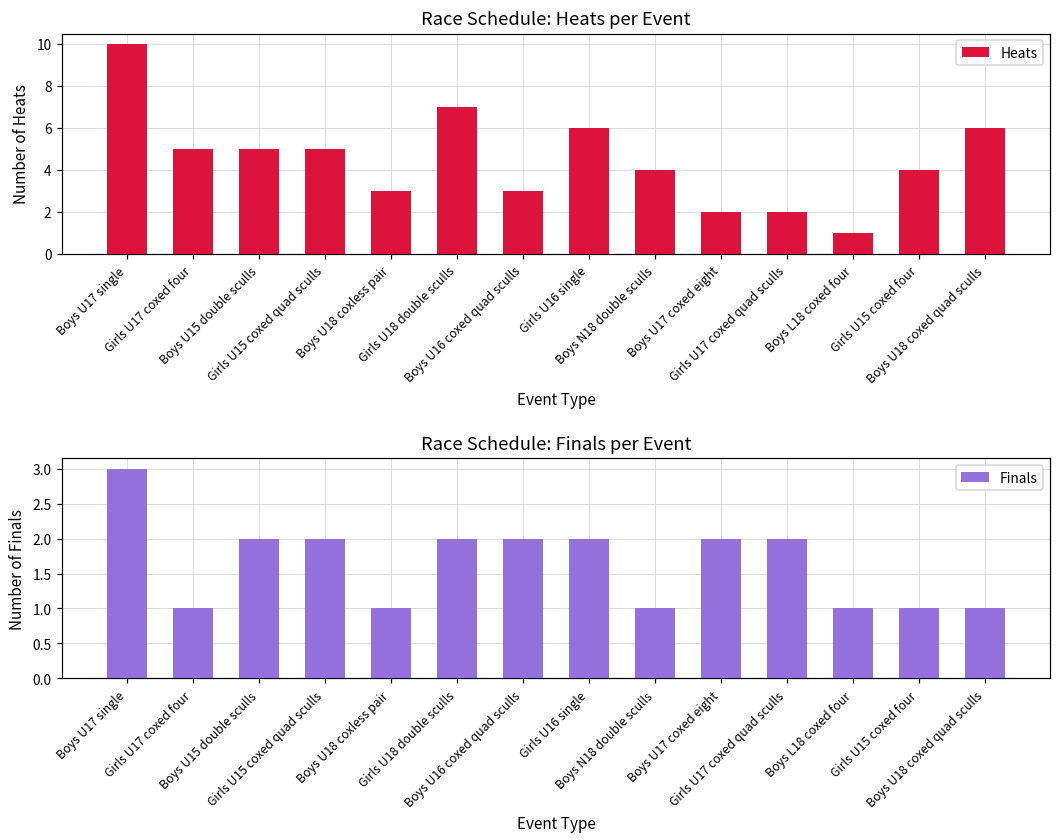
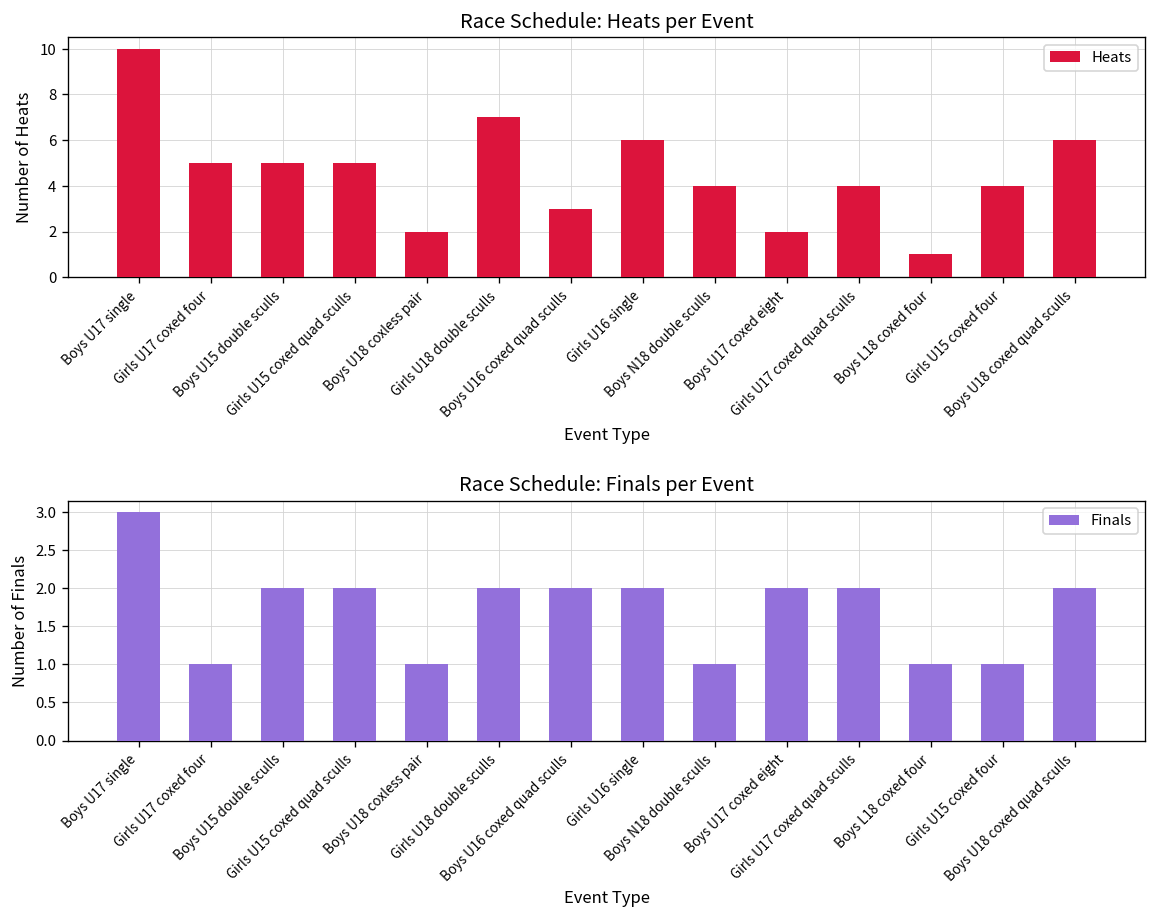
Race Schedule: Heats per Event, Boys U18 coxless pair: 3 -> 2
Race Schedule: Heats per Event, Girls U17 coxed quad sculls: 2 -> 4
Race Schedule: Finals per Event, Boys U18 coxed quad sculls: 1 -> 2
